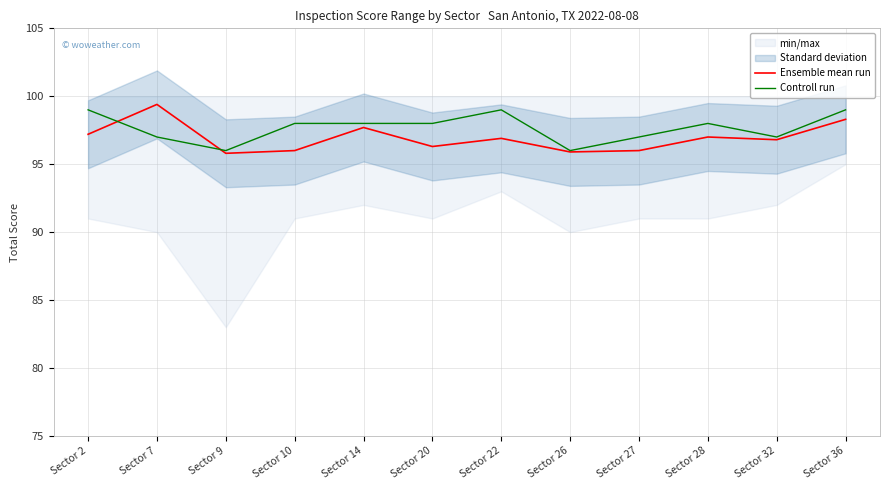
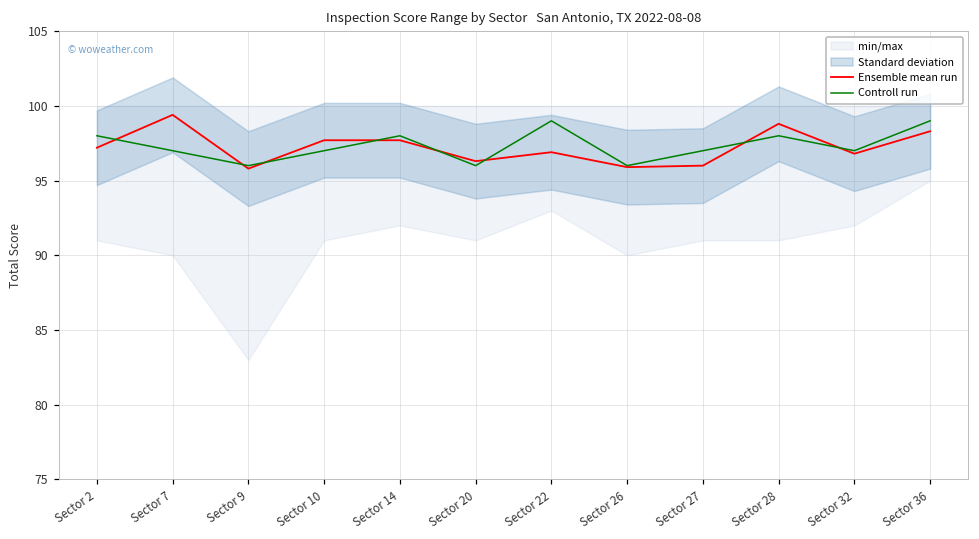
Controll run, Sector 2: 99 -> 98
Ensemble mean run, Sector 10: 96.0 -> 97.7
Controll run, Sector 10: 98 -> 97
Controll run, Sector 20: 98 -> 96
Ensemble mean run, Sector 28: 97.0 -> 98.8
